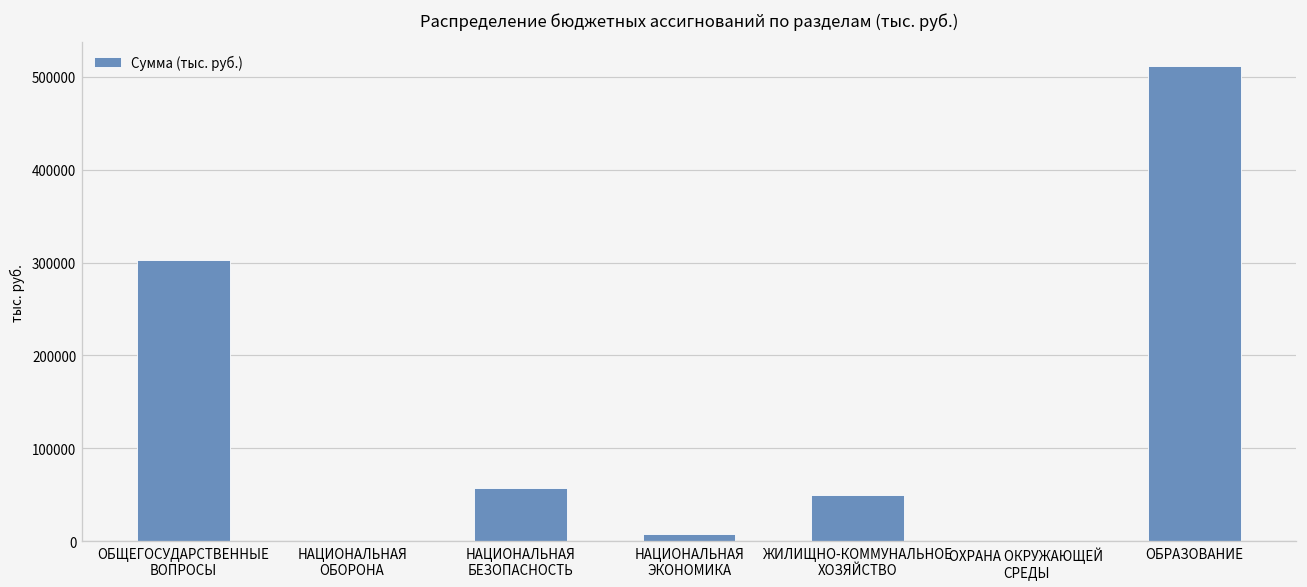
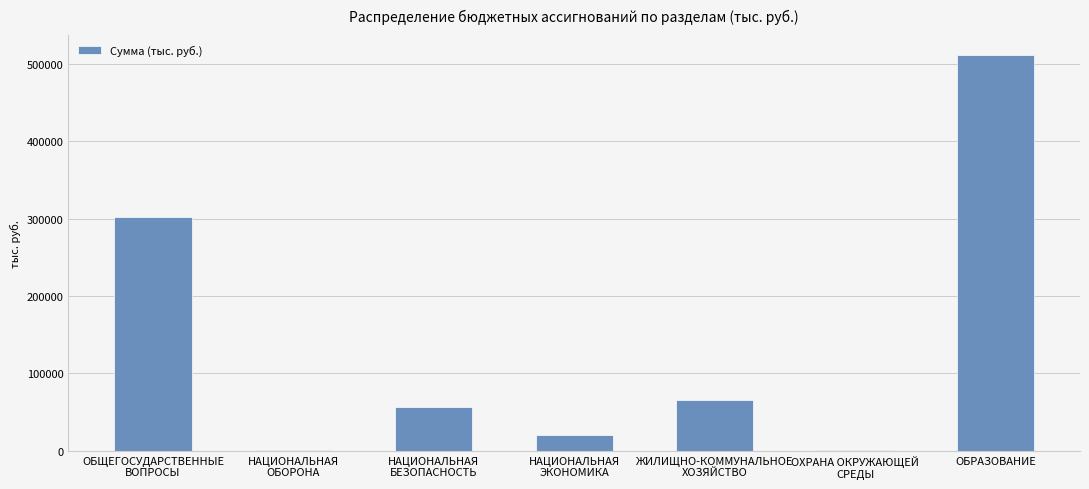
НАЦИОНАЛЬНАЯ ЭКОНОМИКА: 10000 -> 20000
ЖИЛИЩНО-КОММУНАЛЬНОЕ ХОЗЯЙСТВО: 50000 -> 70000
